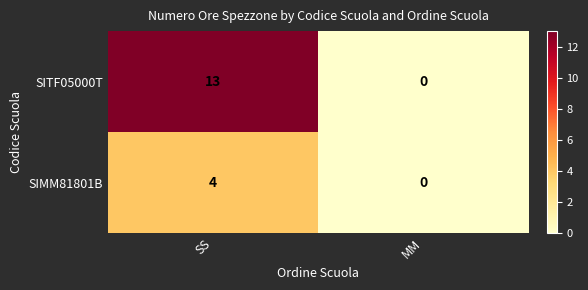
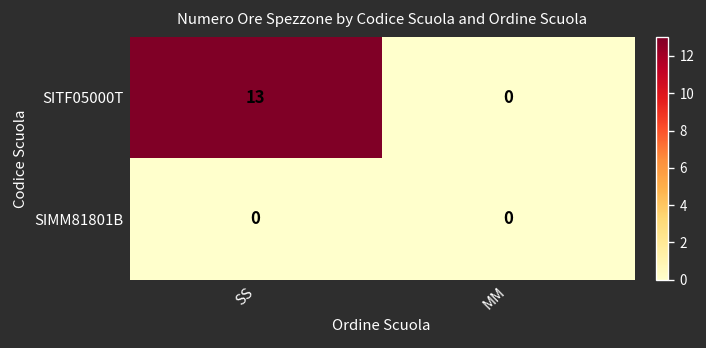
SIMM81801B, SS: 4 -> 0
